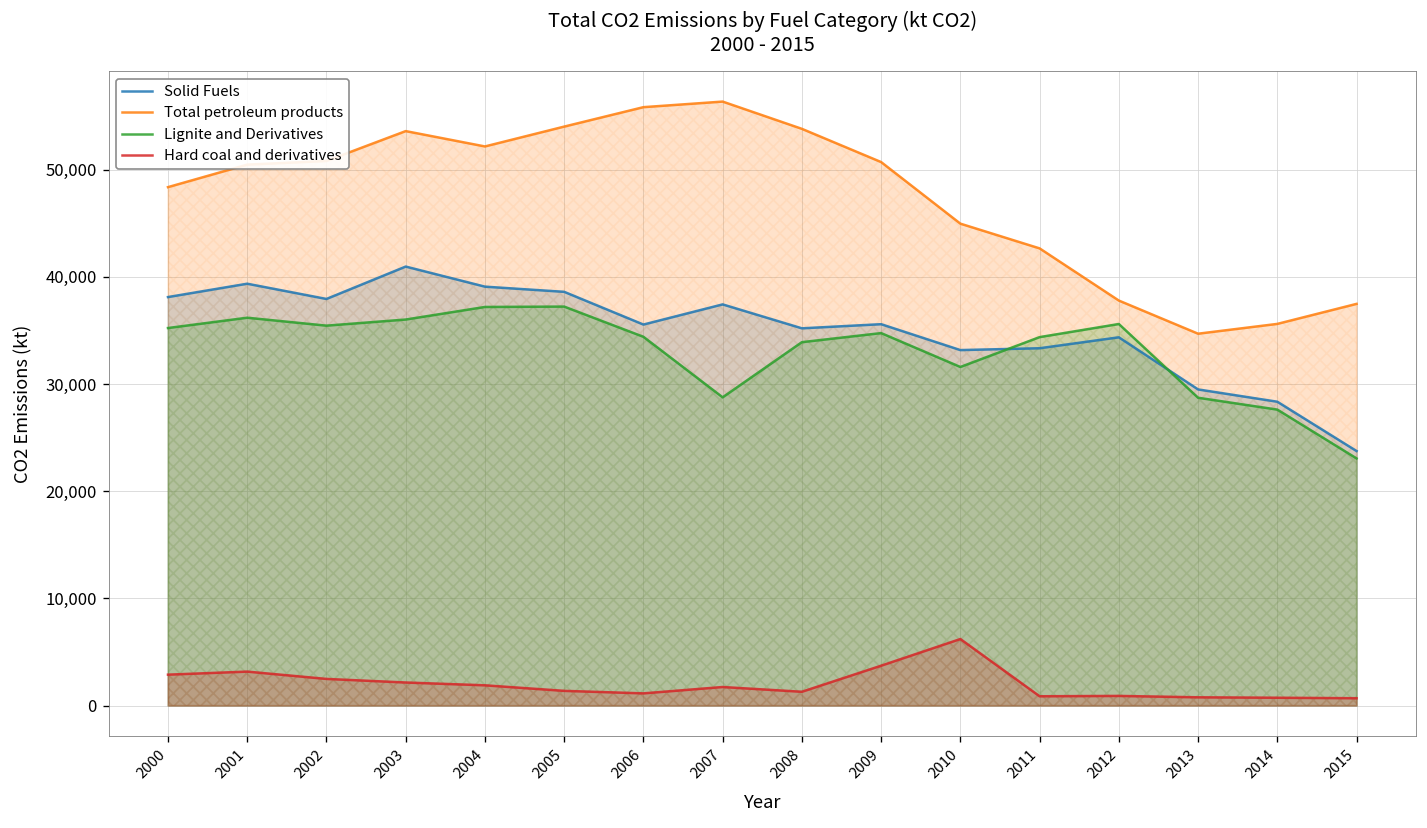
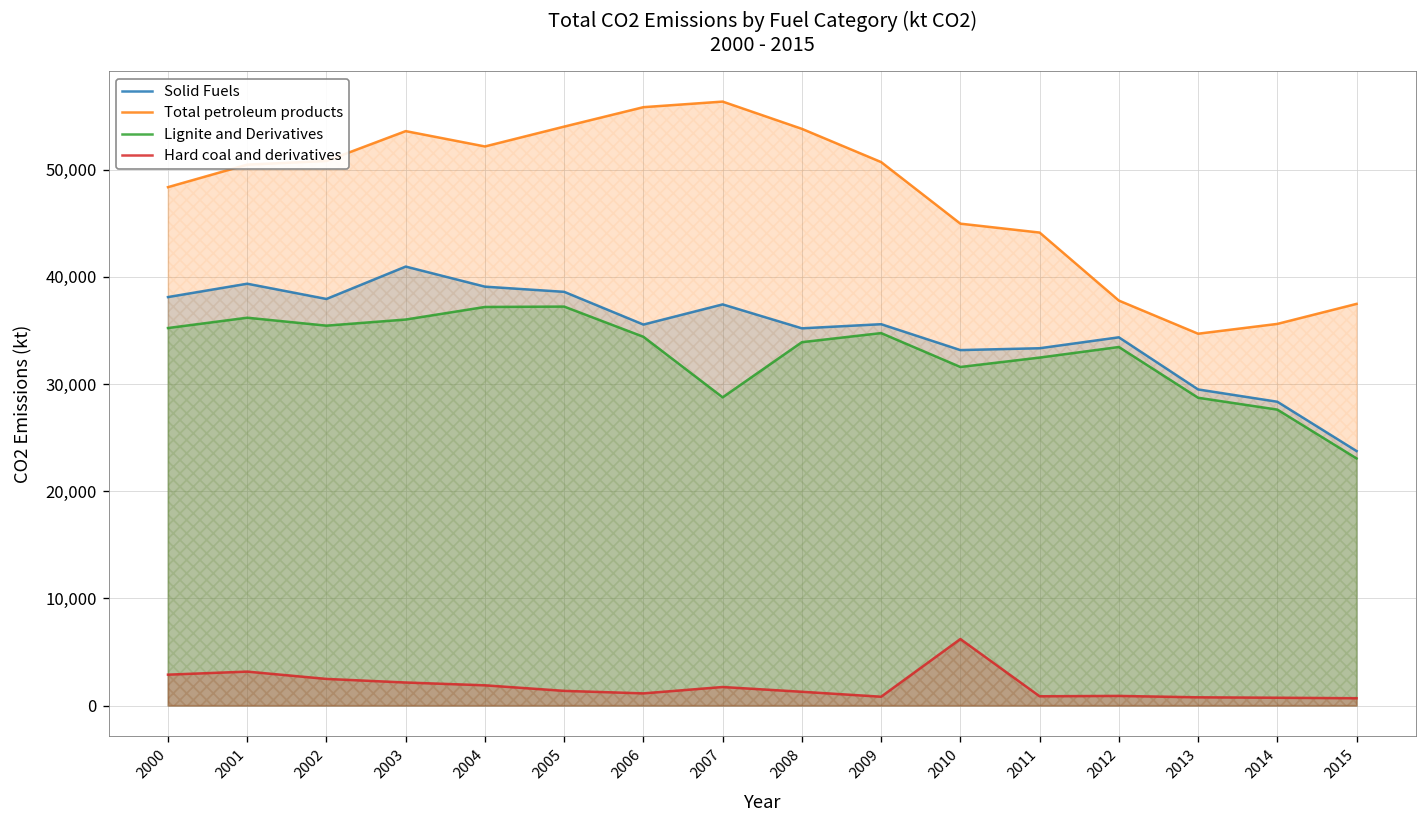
Hard coal and derivatives, 2009: 4,000 -> 1,000
Total petroleum products, 2011: 43,000 -> 44,000
Lignite and Derivatives, 2011: 34,000 -> 32,000
Lignite and Derivatives, 2012: 36,000 -> 33,000
